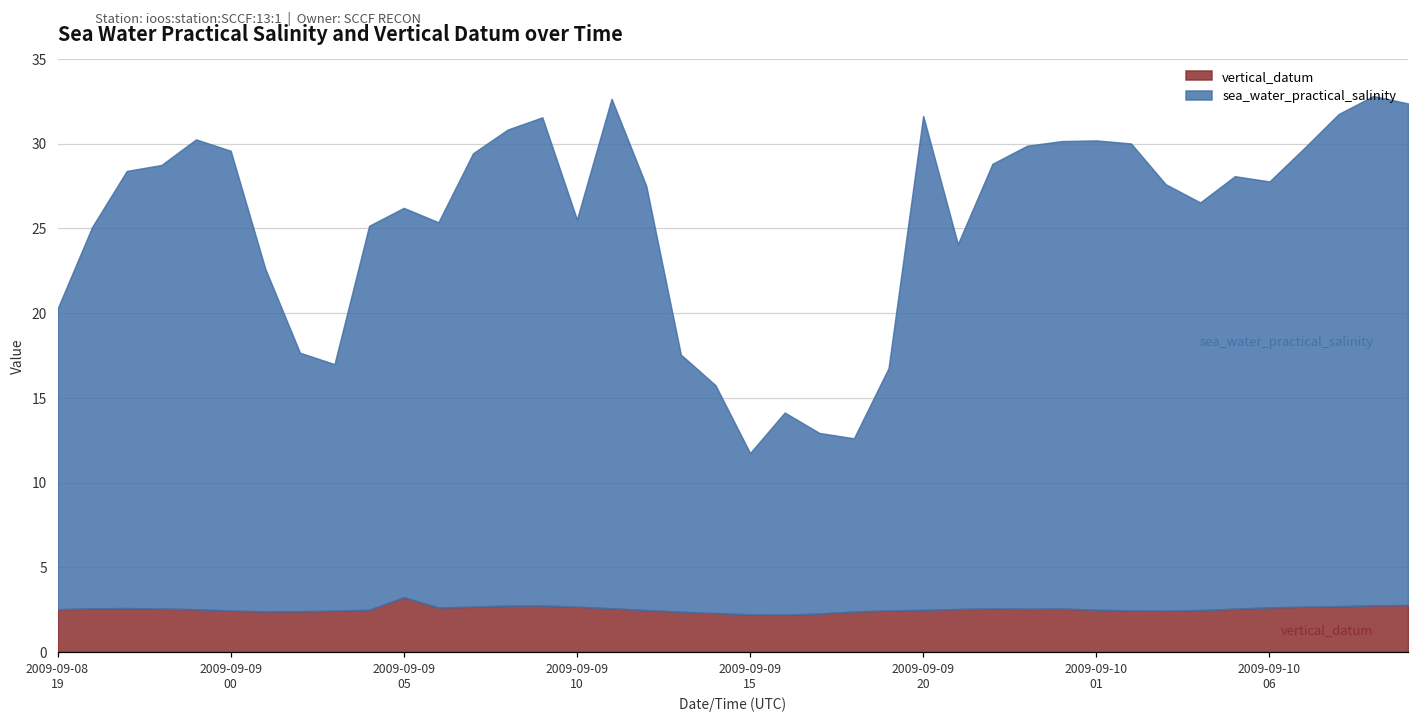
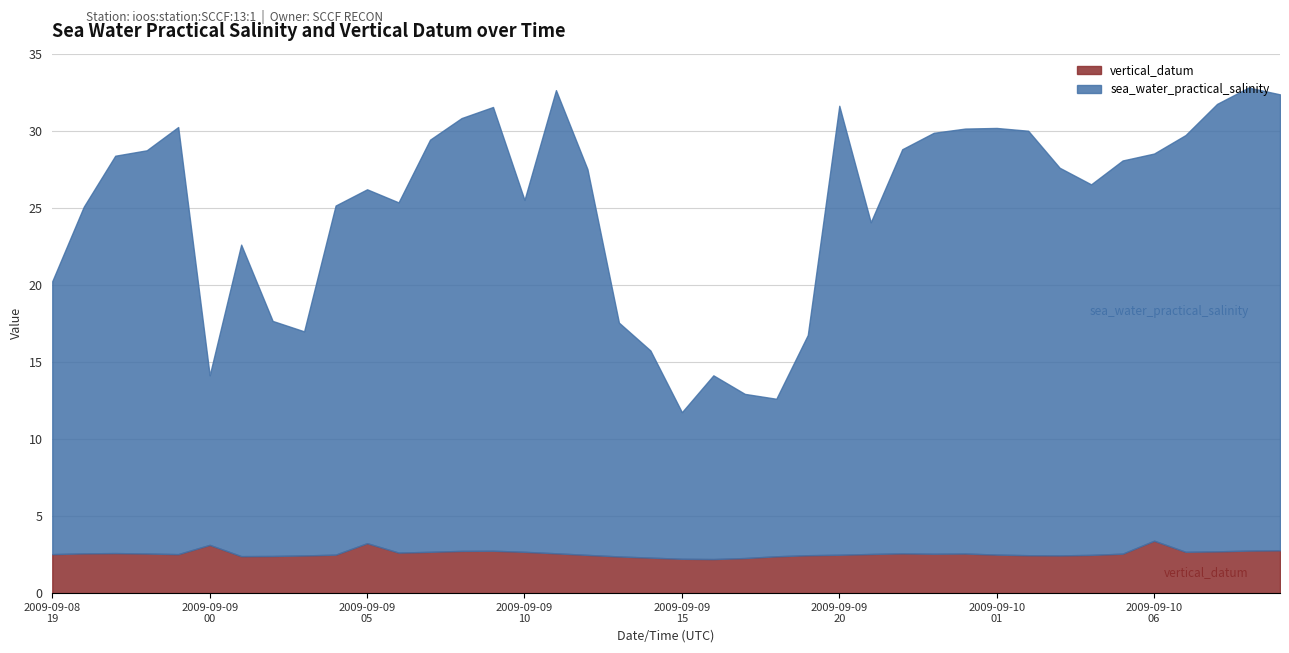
vertical_datum, 2009-09-09 00: 2.5 -> 3.1
sea_water_practical_salinity, 2009-09-09 00: 27.1 -> 11.0
vertical_datum, 2009-09-10 06: 2.6 -> 3.4
